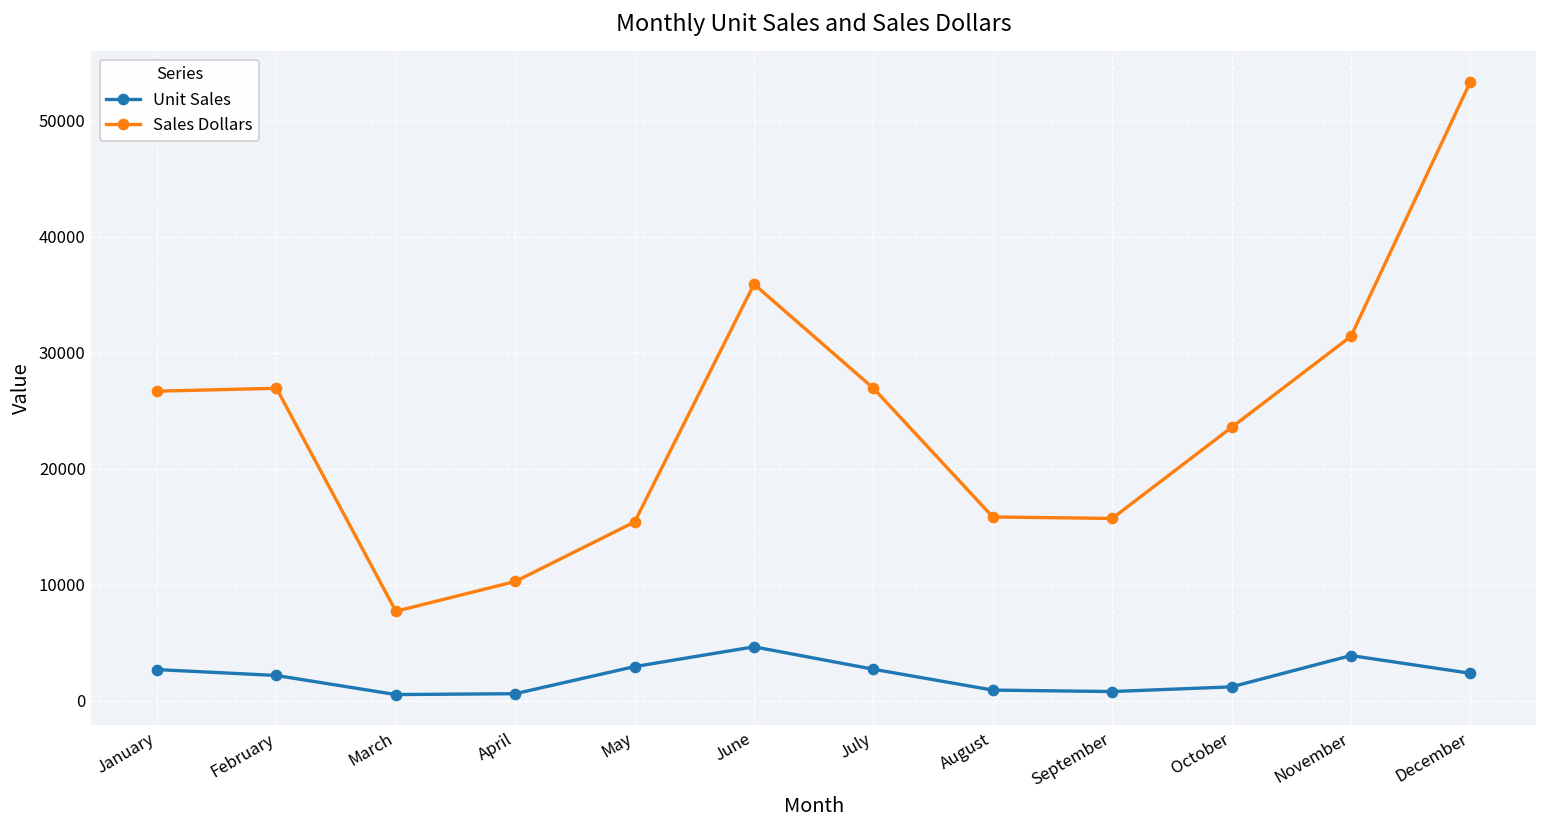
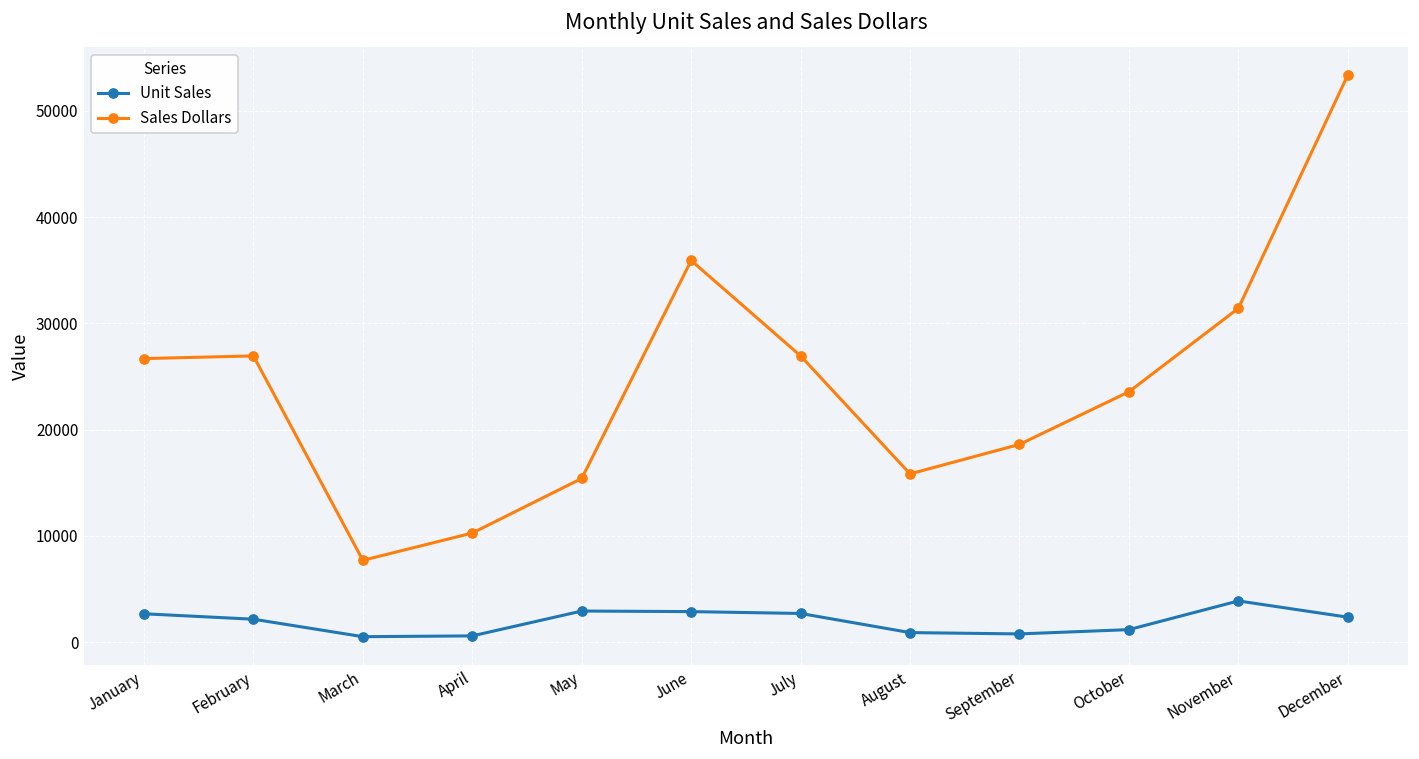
Unit Sales, June: 5000 -> 3000
Sales Dollars, September: 16000 -> 19000
